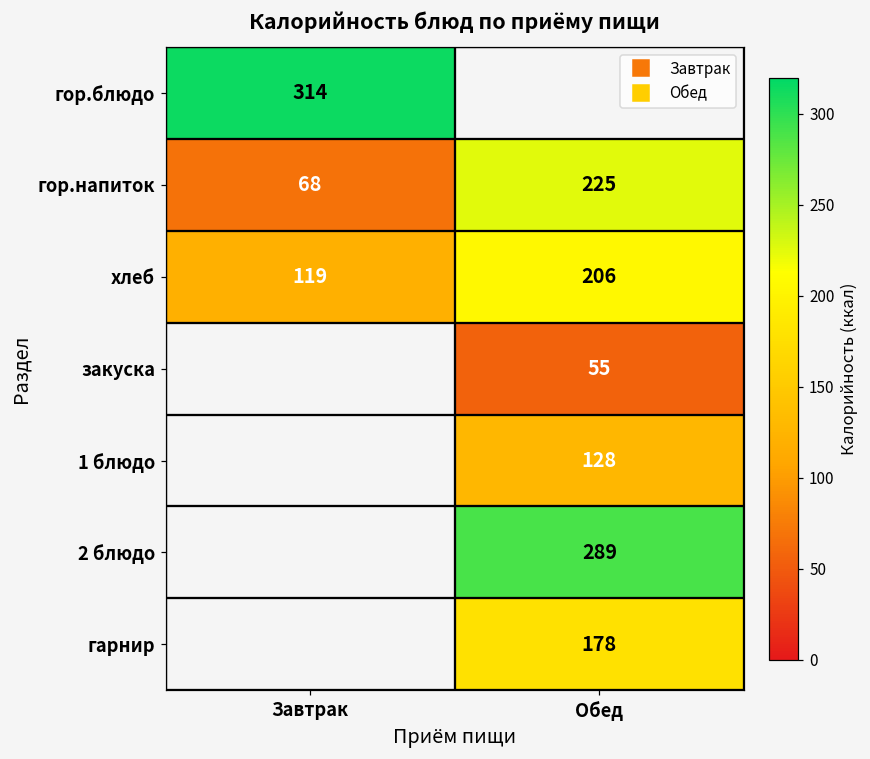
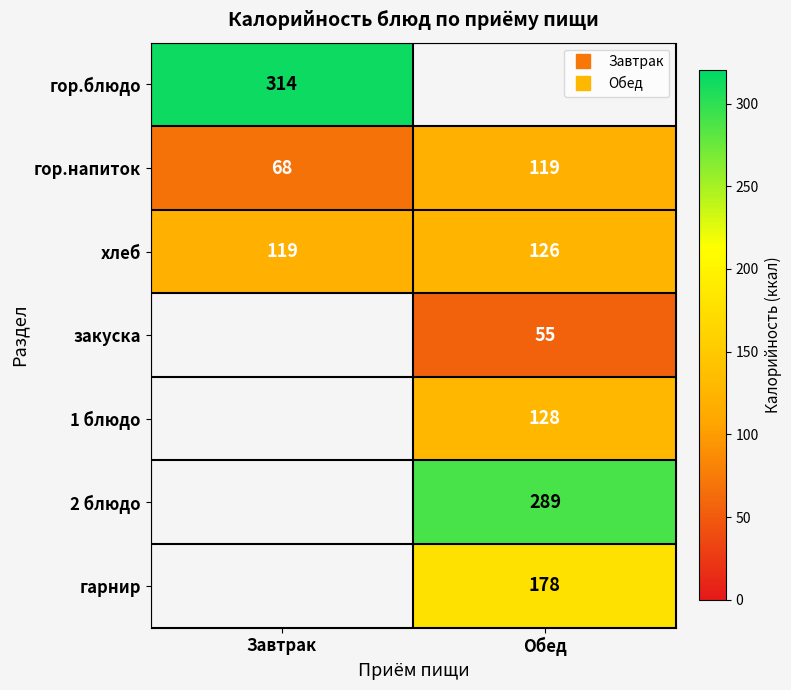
гор.напиток, Обед: 225 -> 119
хлеб, Обед: 206 -> 126
